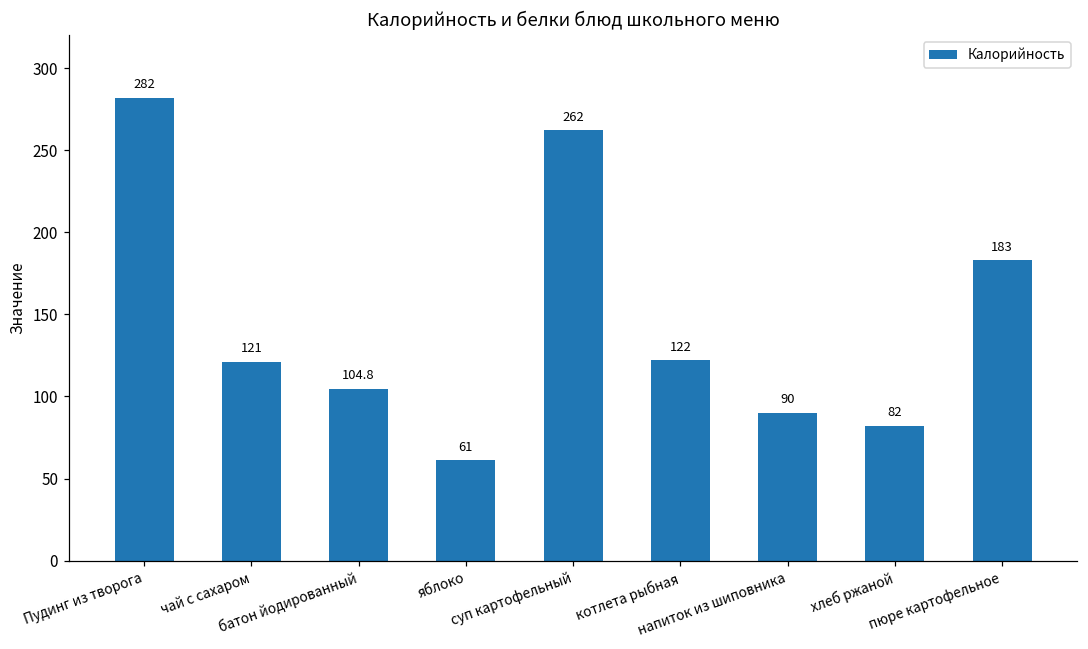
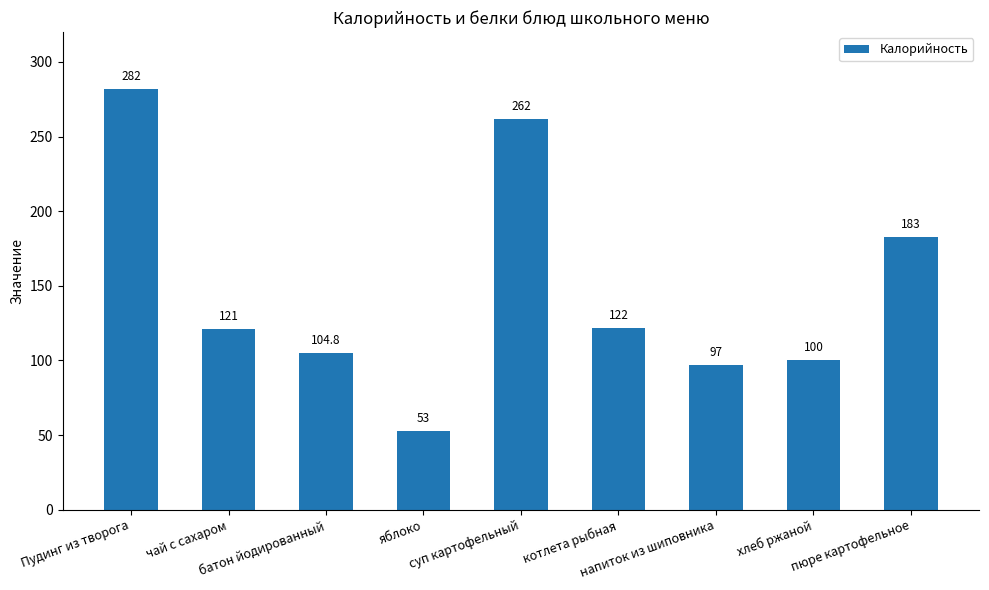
яблоко: 61 -> 53
напиток из шиповника: 90 -> 97
хлеб ржаной: 82 -> 100
